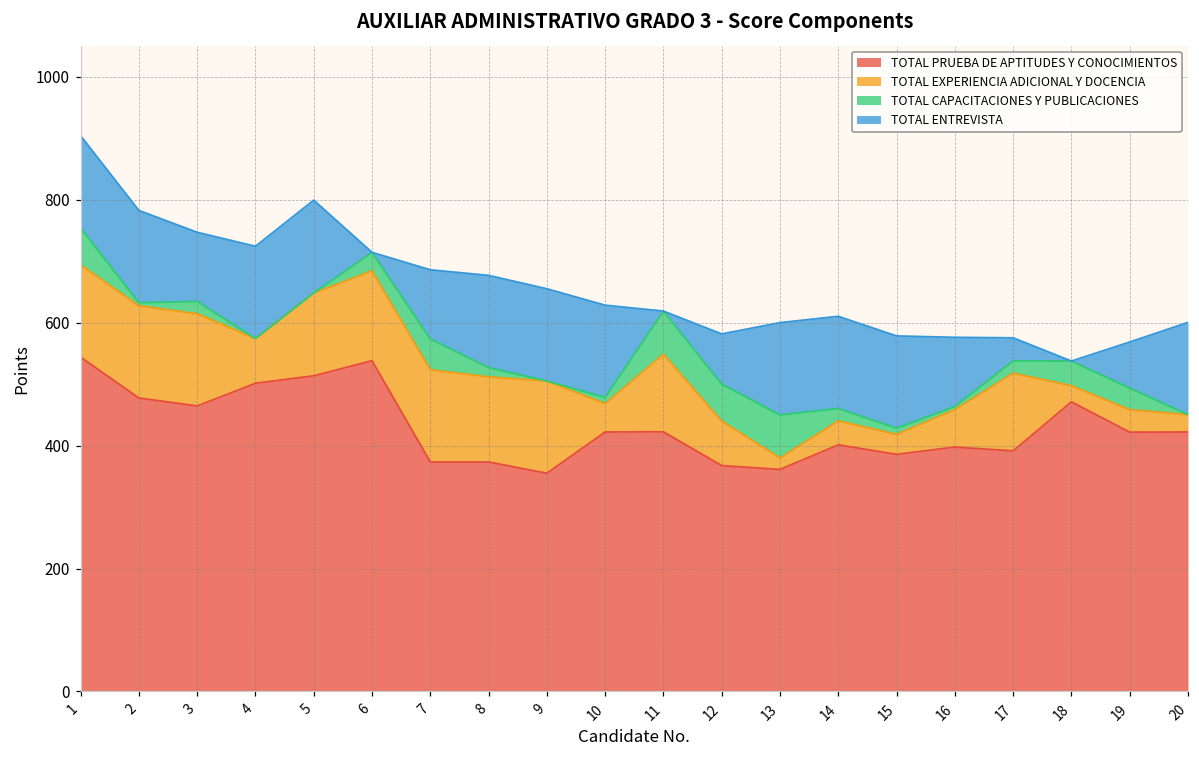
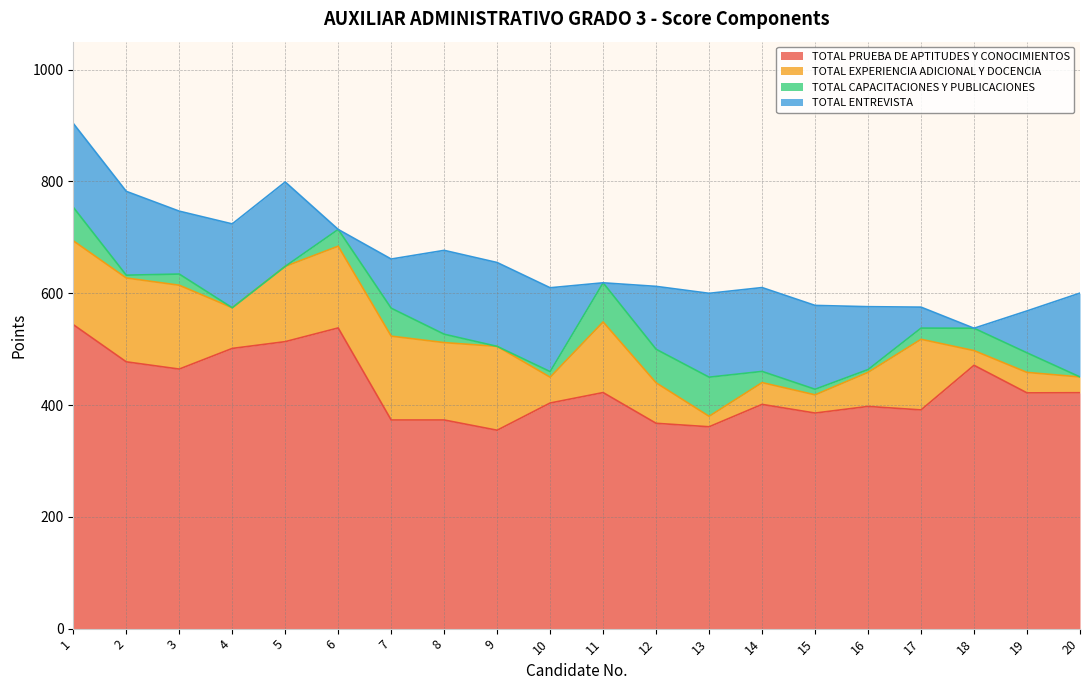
TOTAL ENTREVISTA, 7: 110 -> 90
TOTAL PRUEBA DE APTITUDES Y CONOCIMIENTOS, 10: 420 -> 400
TOTAL ENTREVISTA, 12: 80 -> 110
